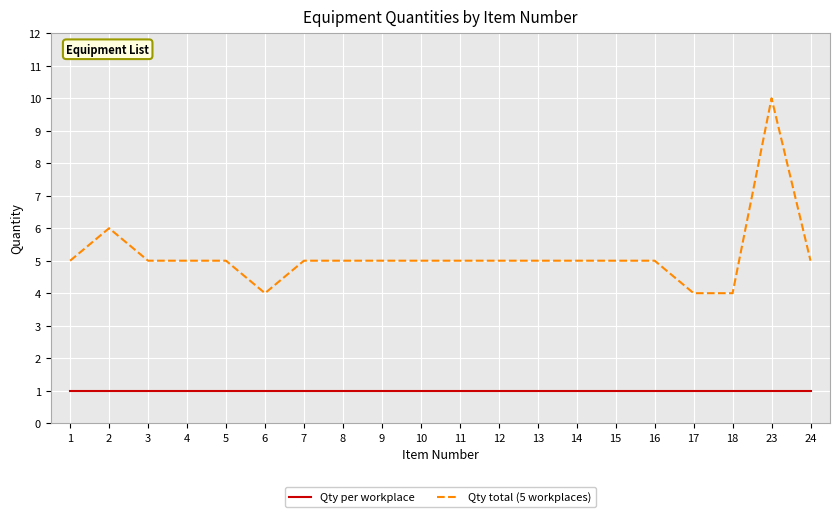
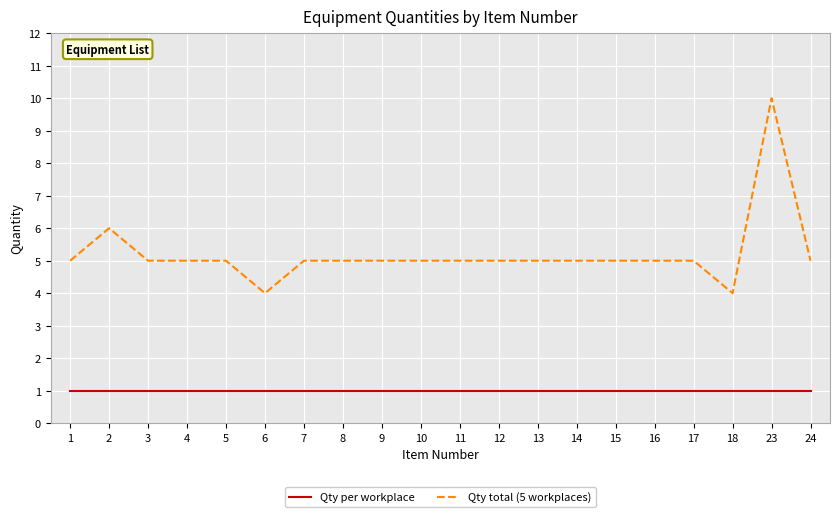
Qty total (5 workplaces), 17: 4 -> 5
